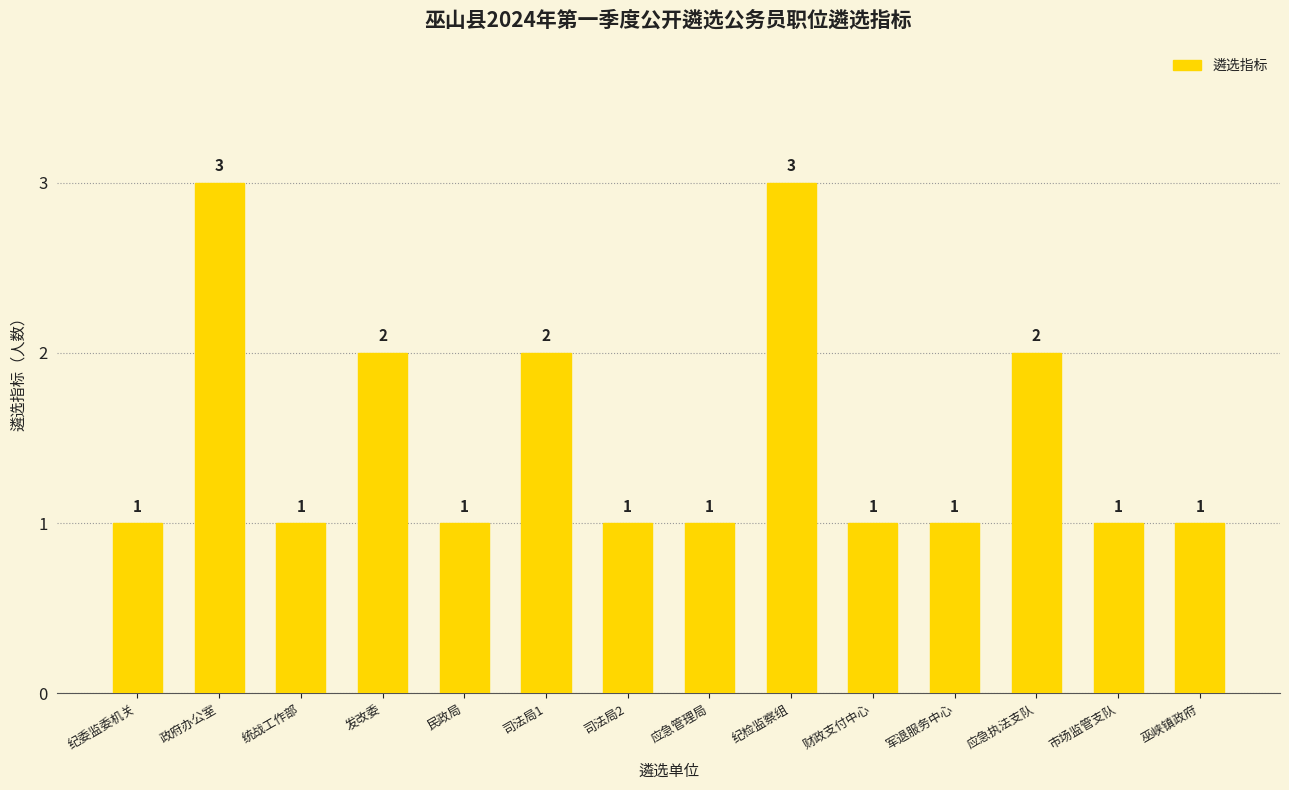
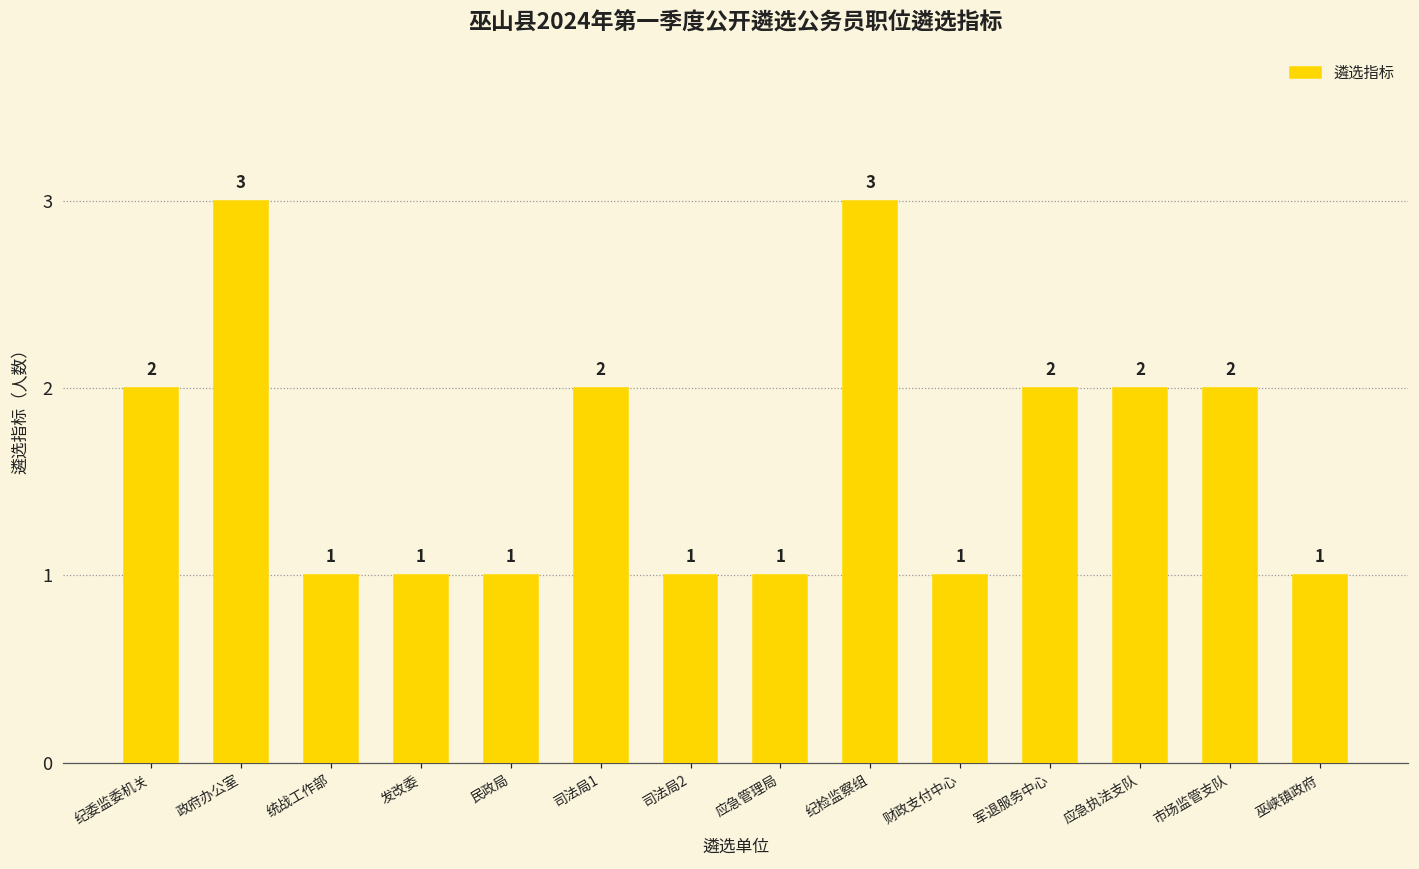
纪委监委机关: 1 -> 2
发改委: 2 -> 1
军退服务中心: 1 -> 2
市场监管支队: 1 -> 2
